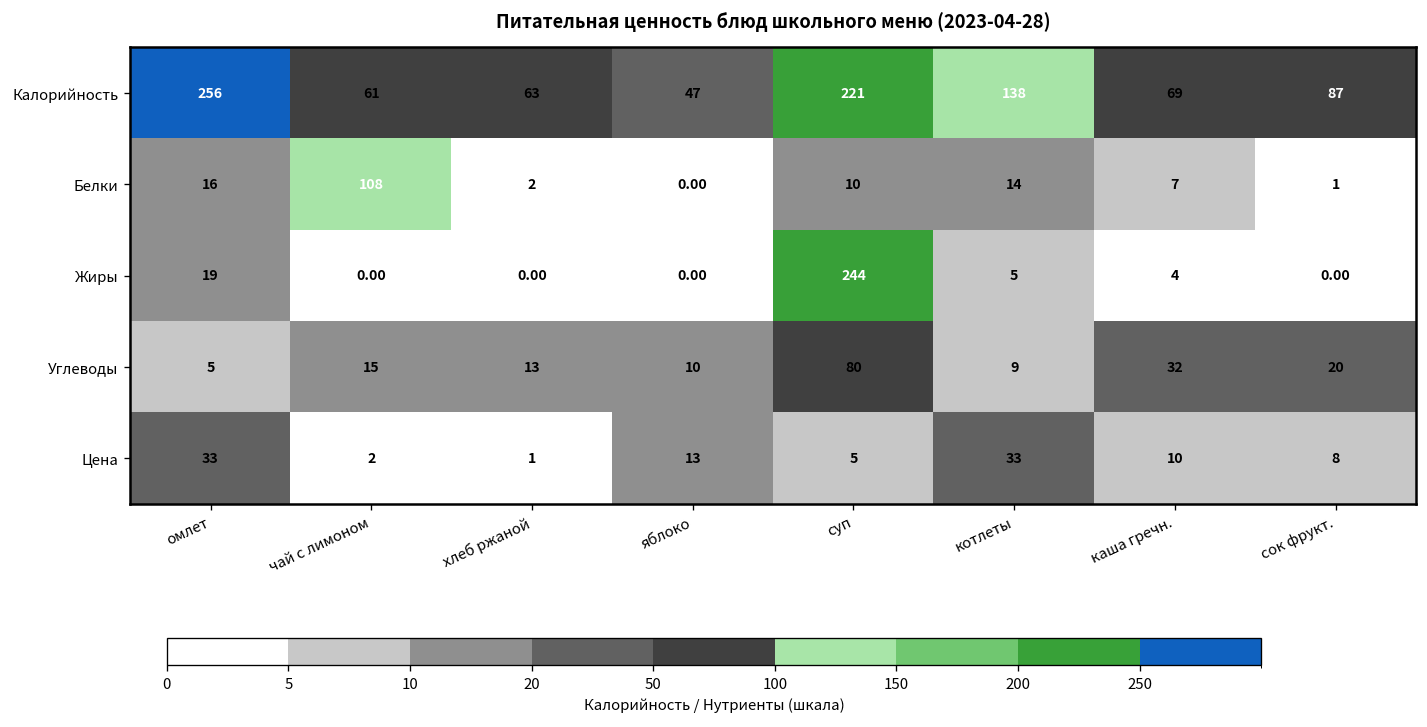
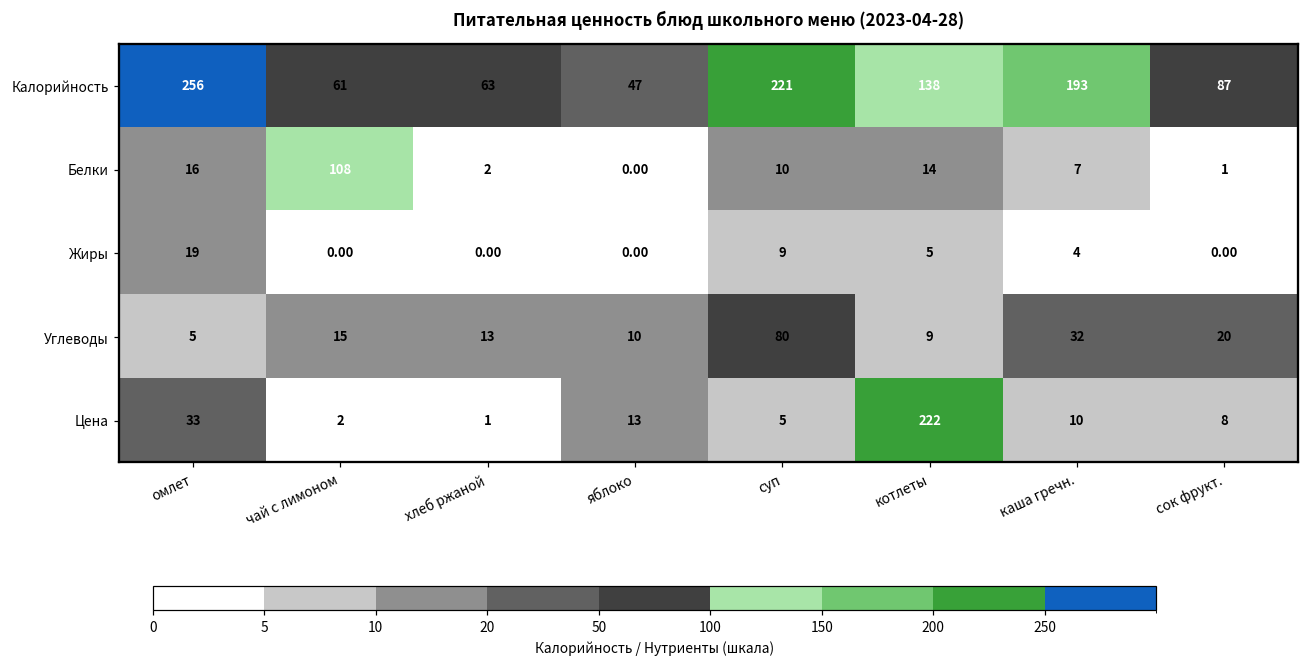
Питательная ценность блюд школьного меню (2023-04-28), Калорийность, каша гречн.: 69 -> 193
Питательная ценность блюд школьного меню (2023-04-28), Жиры, суп: 244 -> 9
Питательная ценность блюд школьного меню (2023-04-28), Цена, котлеты: 33 -> 222
